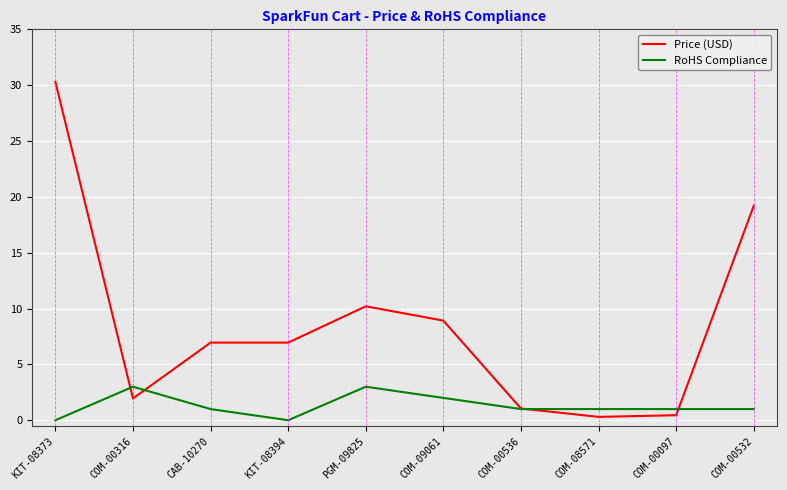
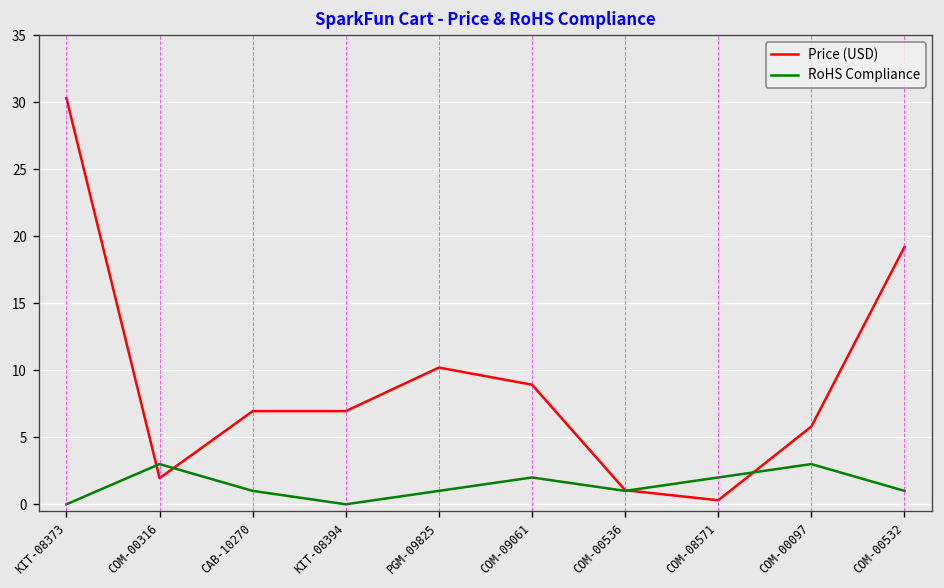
RoHS Compliance, PGM-09825: 3 -> 1
RoHS Compliance, COM-08571: 1 -> 2
Price (USD), COM-00097: 0.5 -> 5.8
RoHS Compliance, COM-00097: 1 -> 3
